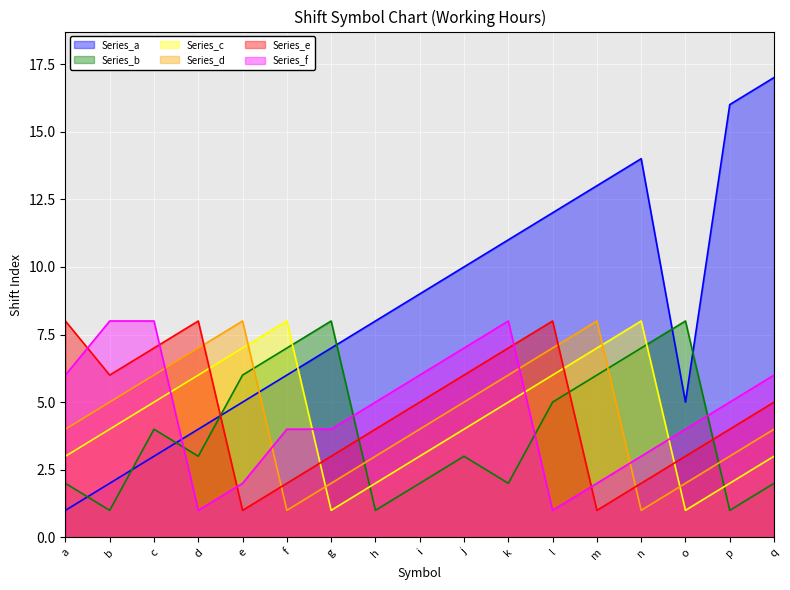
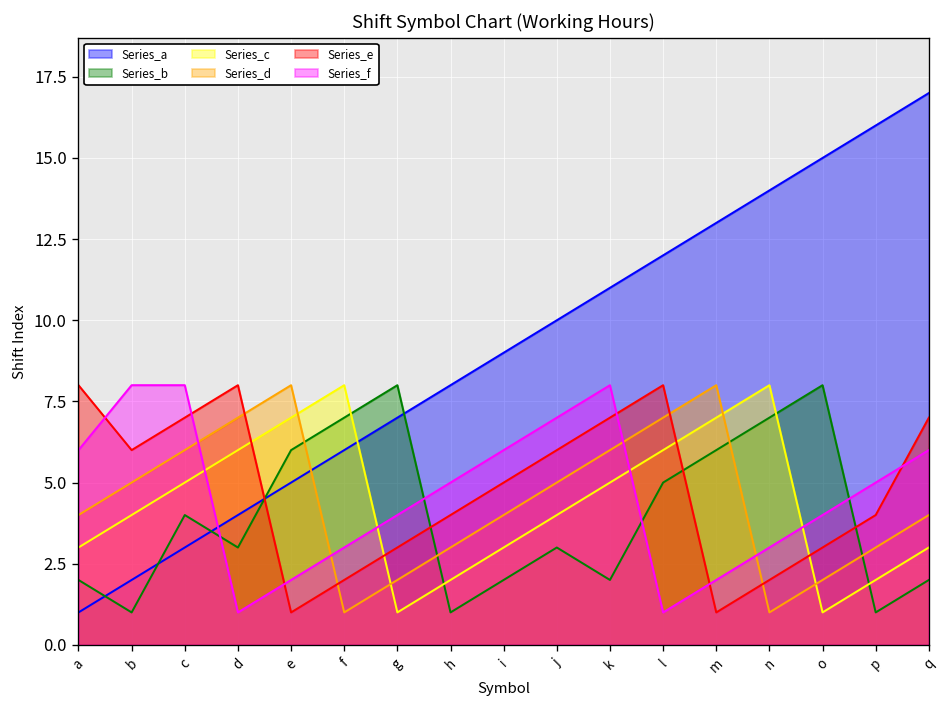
Series_f, f: 4 -> 3
Series_a, o: 5 -> 15
Series_e, q: 5 -> 7
